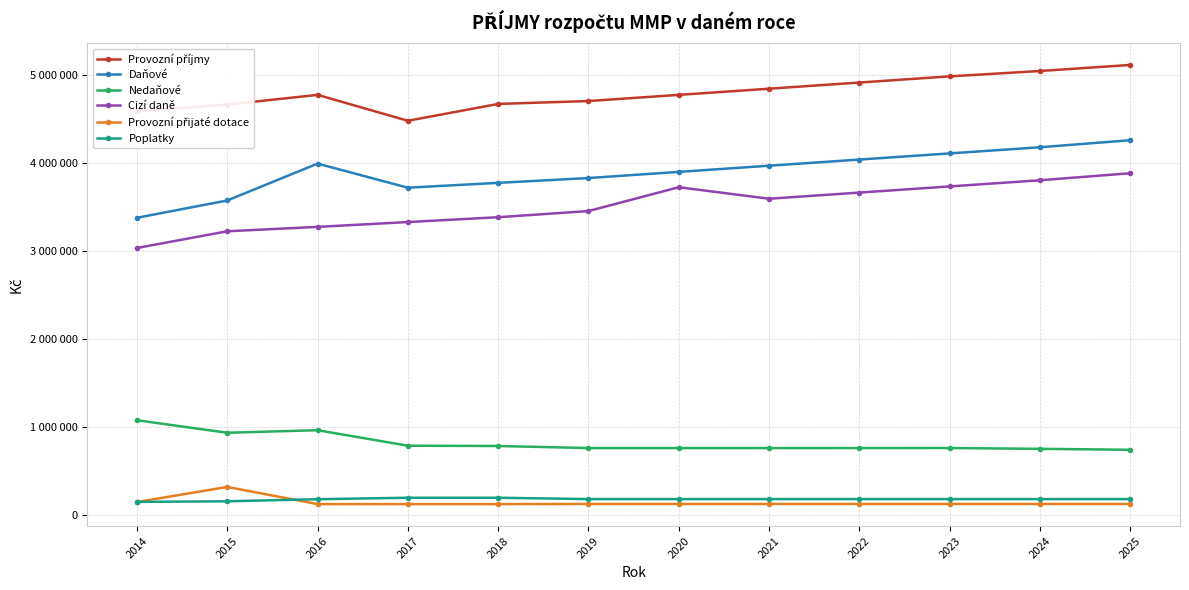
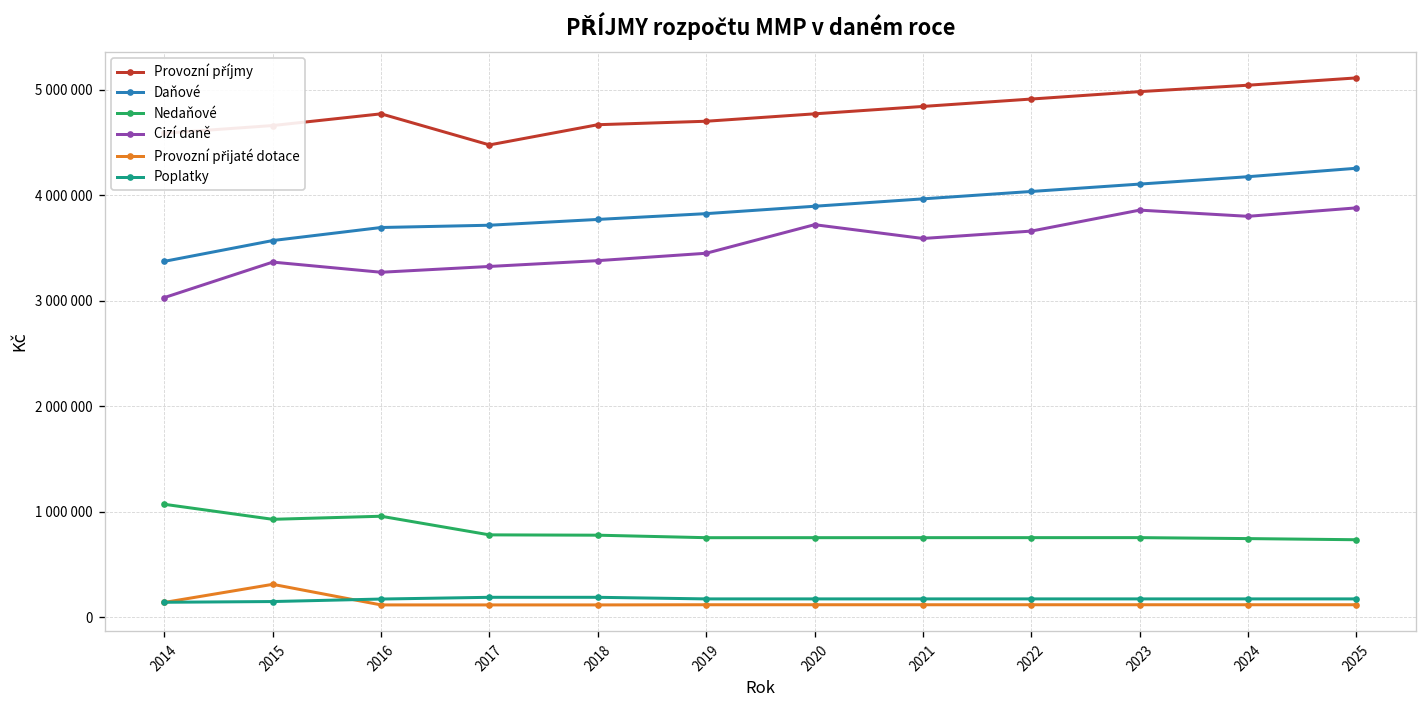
Cizí daně, 2015: 3200000 -> 3400000
Daňové, 2016: 4000000 -> 3700000
Cizí daně, 2023: 3700000 -> 3900000
